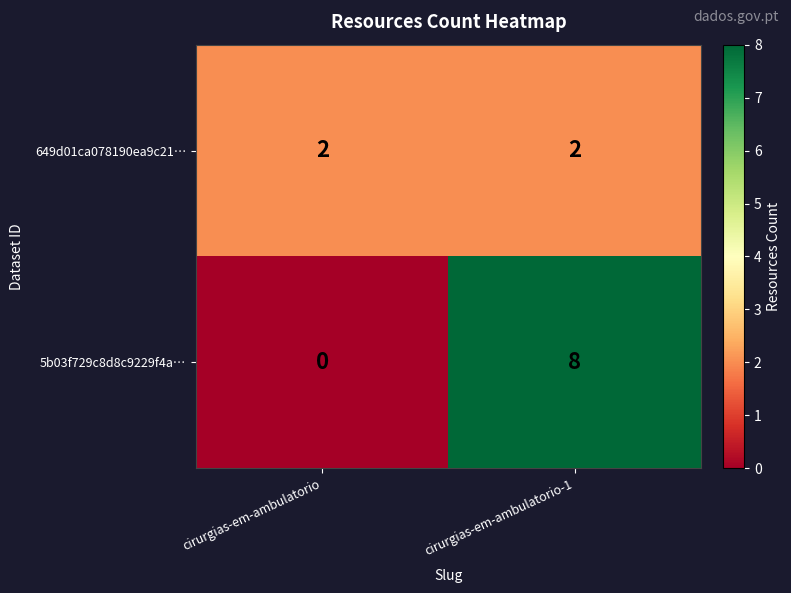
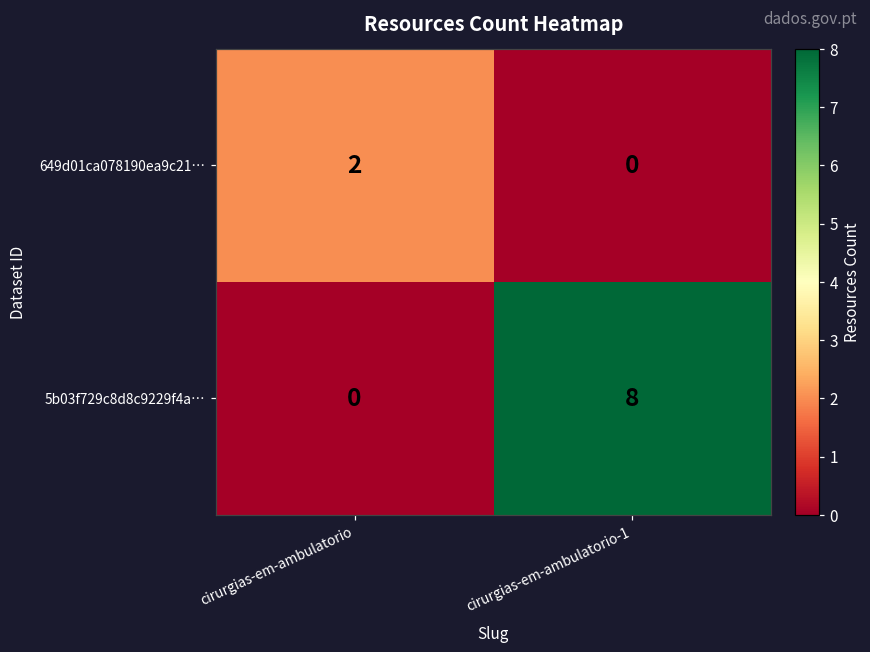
649d01ca078190ea9c21…, cirurgias-em-ambulatorio-1: 2 -> 0
